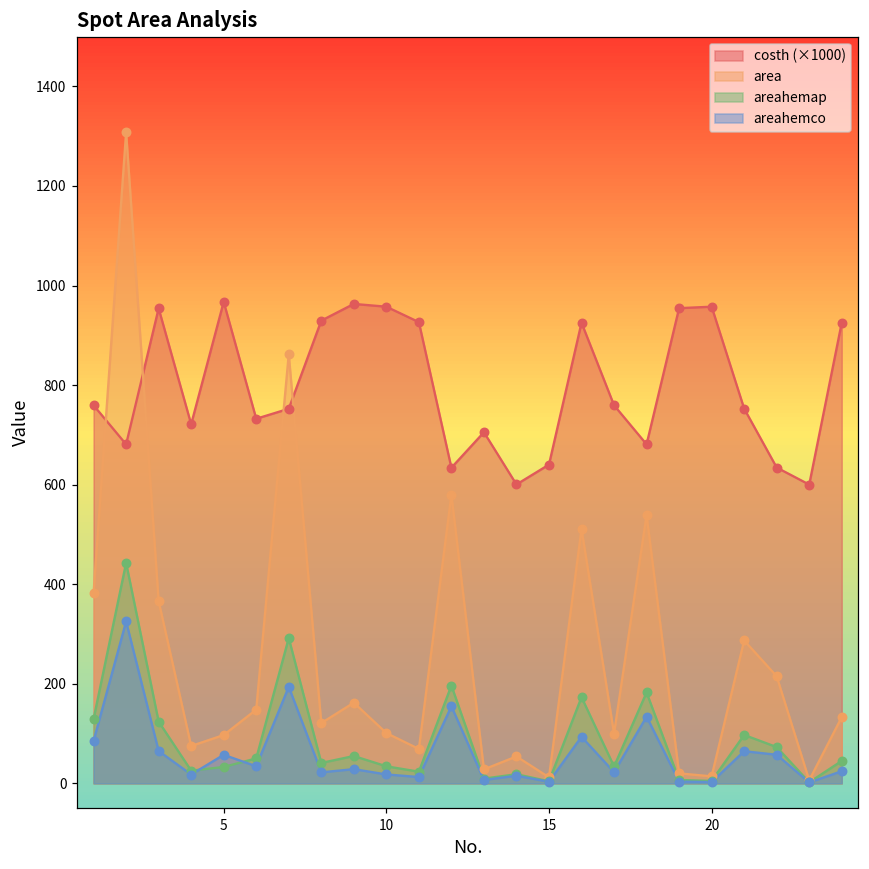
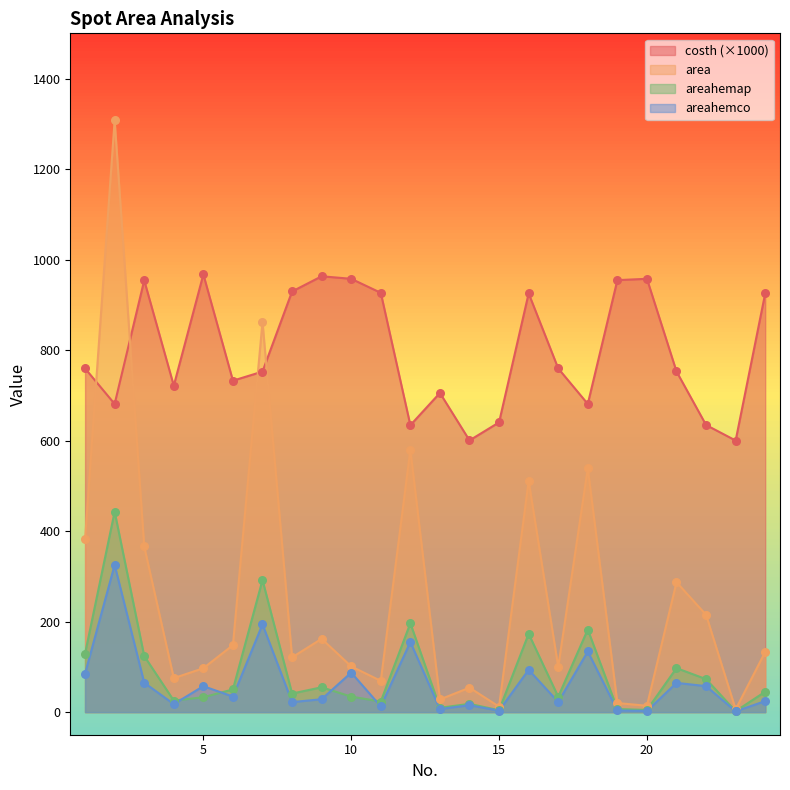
areahemco, 10: 20 -> 90
